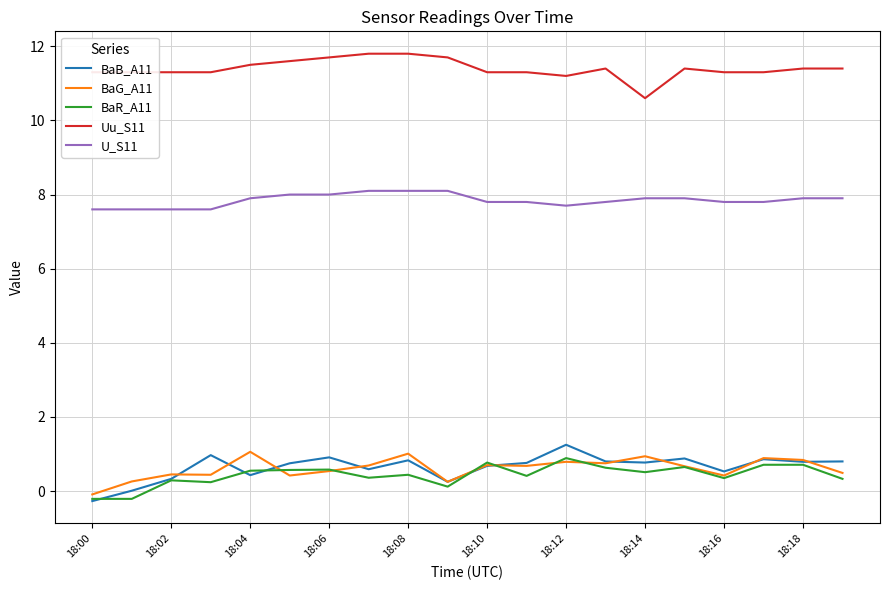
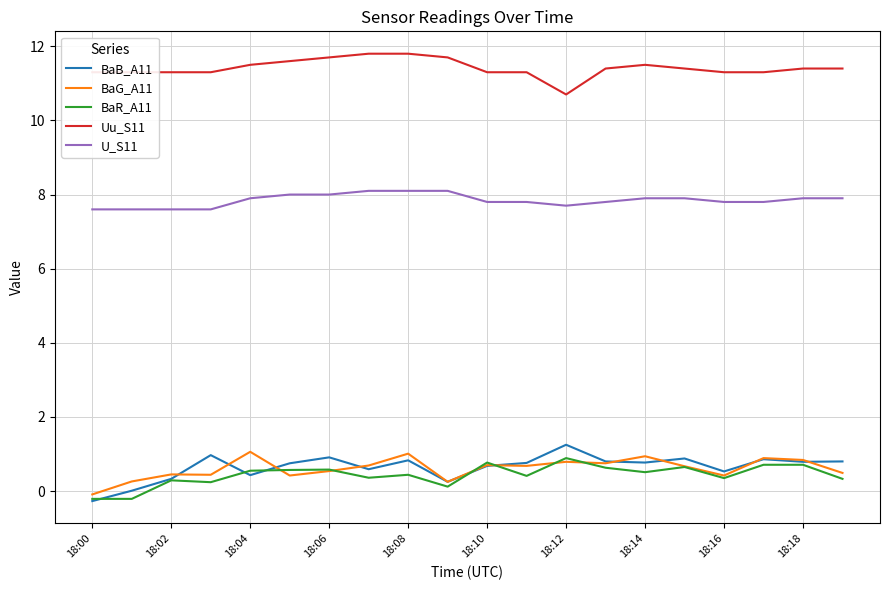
Uu_S11, 18:12: 11.2 -> 10.7
Uu_S11, 18:14: 10.6 -> 11.5
